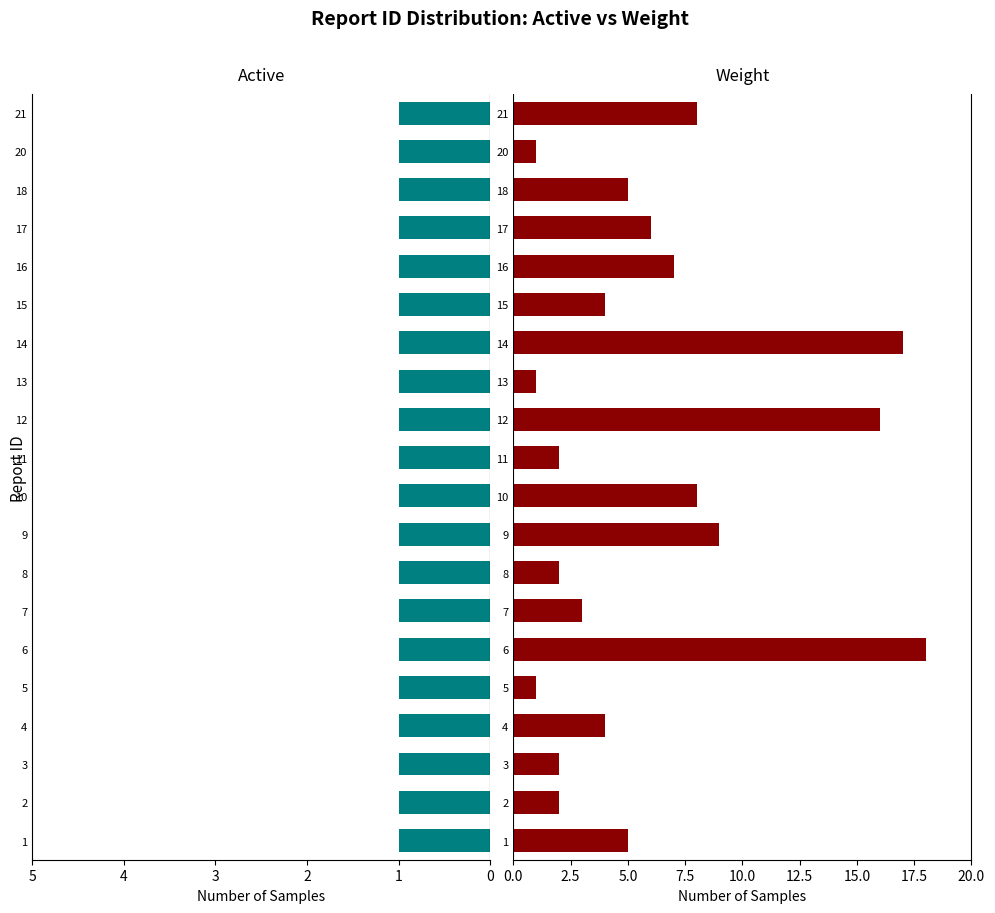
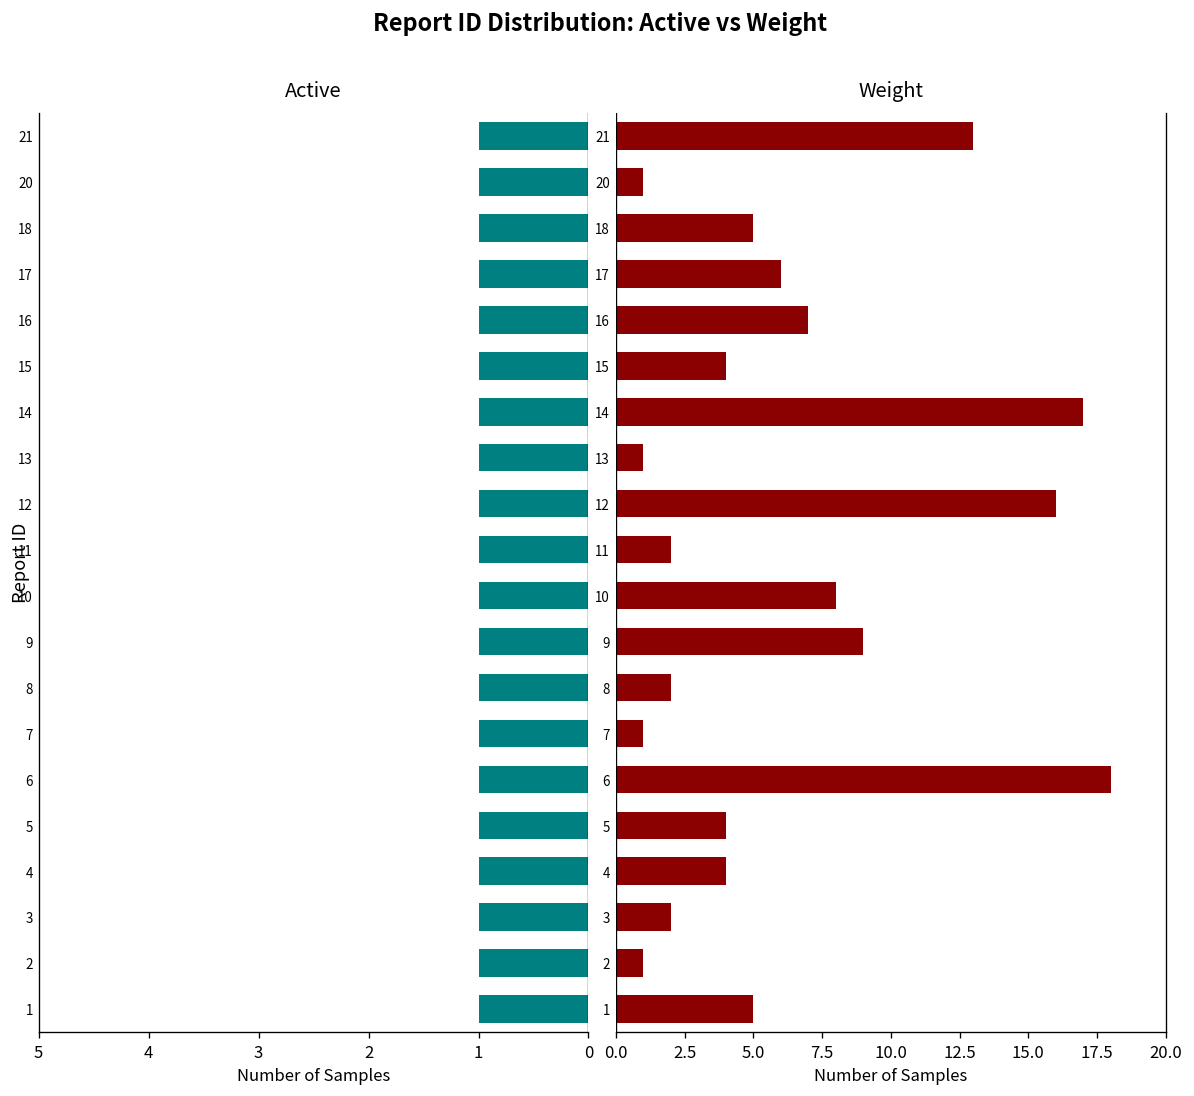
Weight, 21: 8 -> 13
Weight, 7: 3 -> 1
Weight, 5: 1 -> 4
Weight, 2: 2 -> 1
